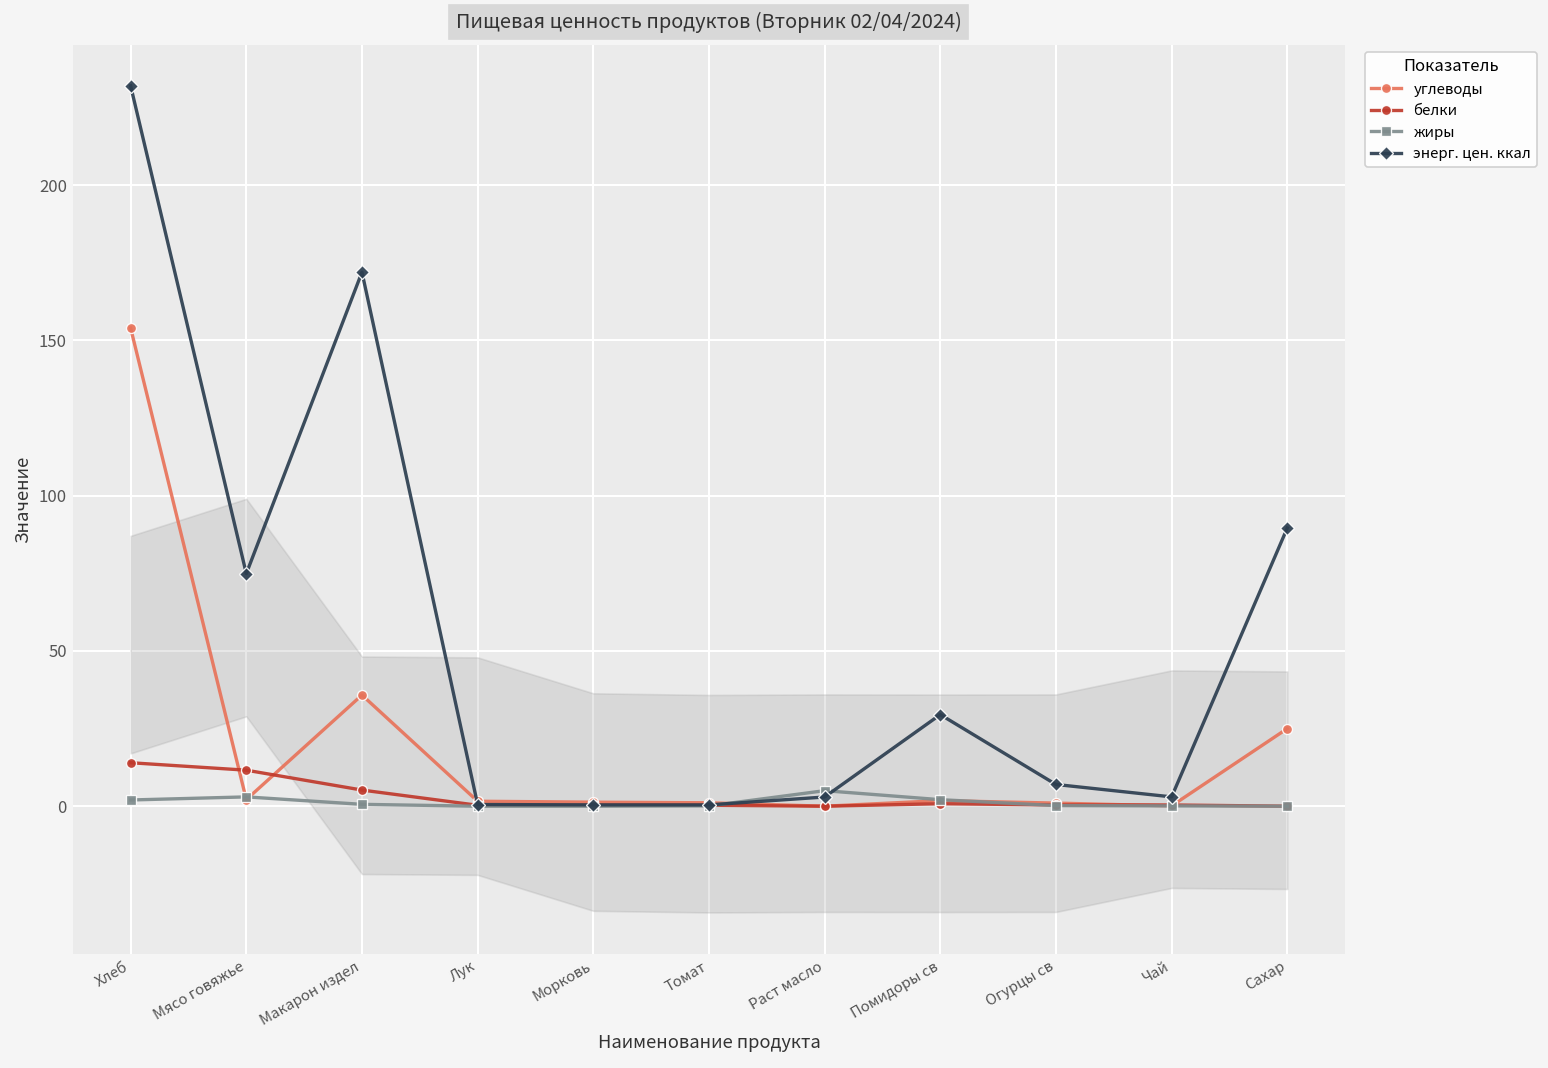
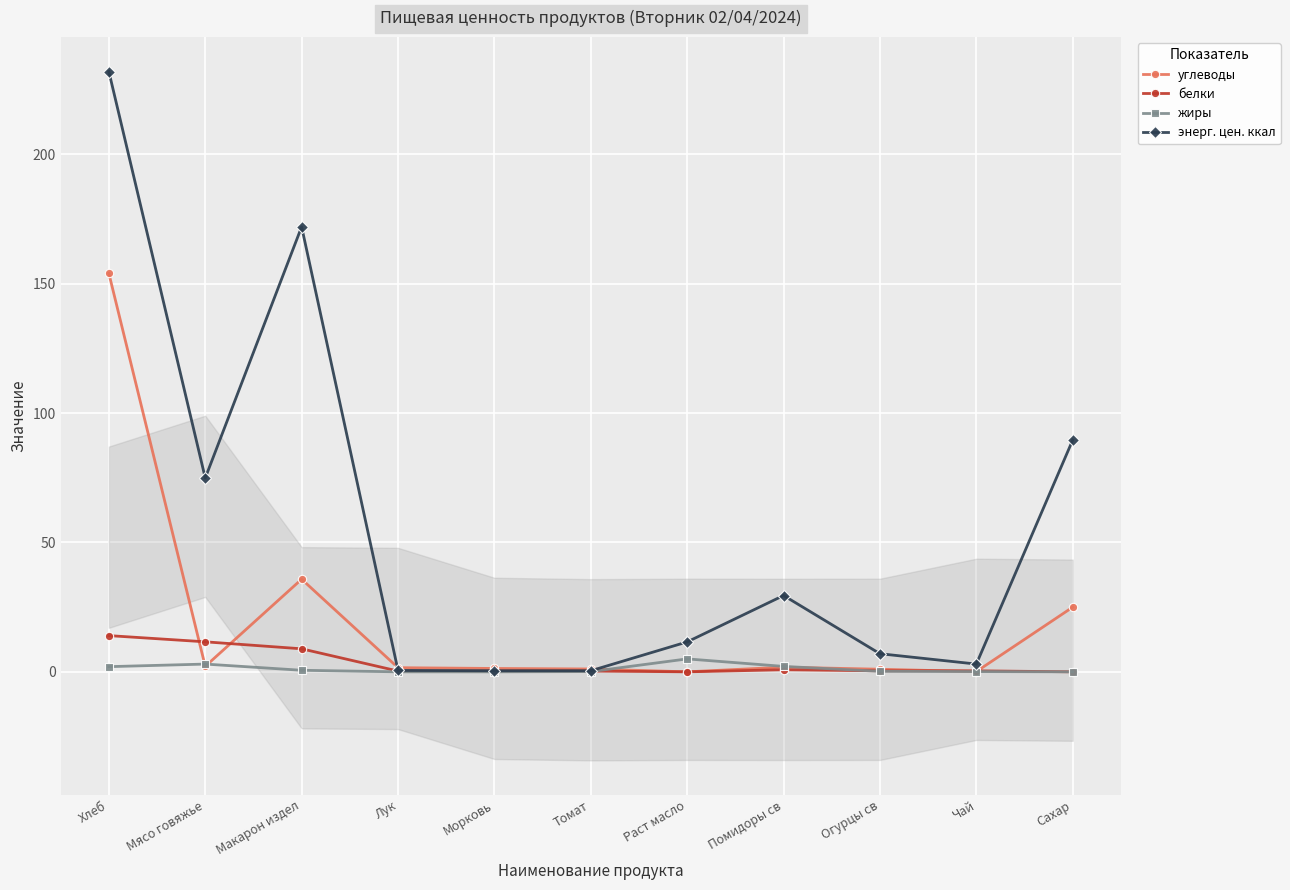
белки, Макарон издел: 5 -> 9
энерг. цен. ккал, Раст масло: 3 -> 12
